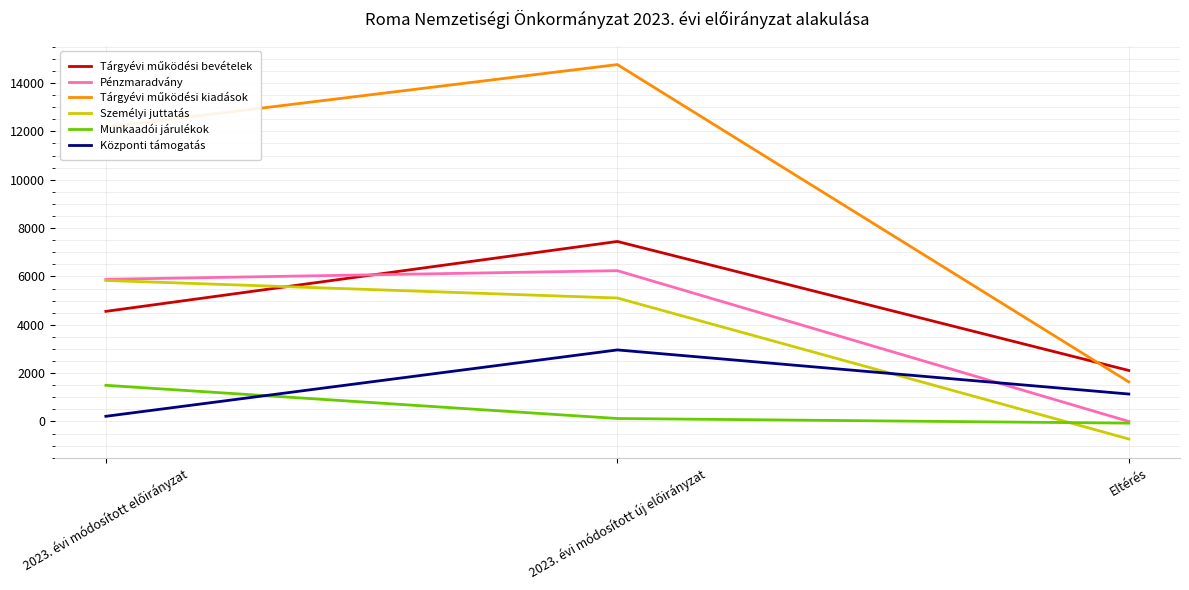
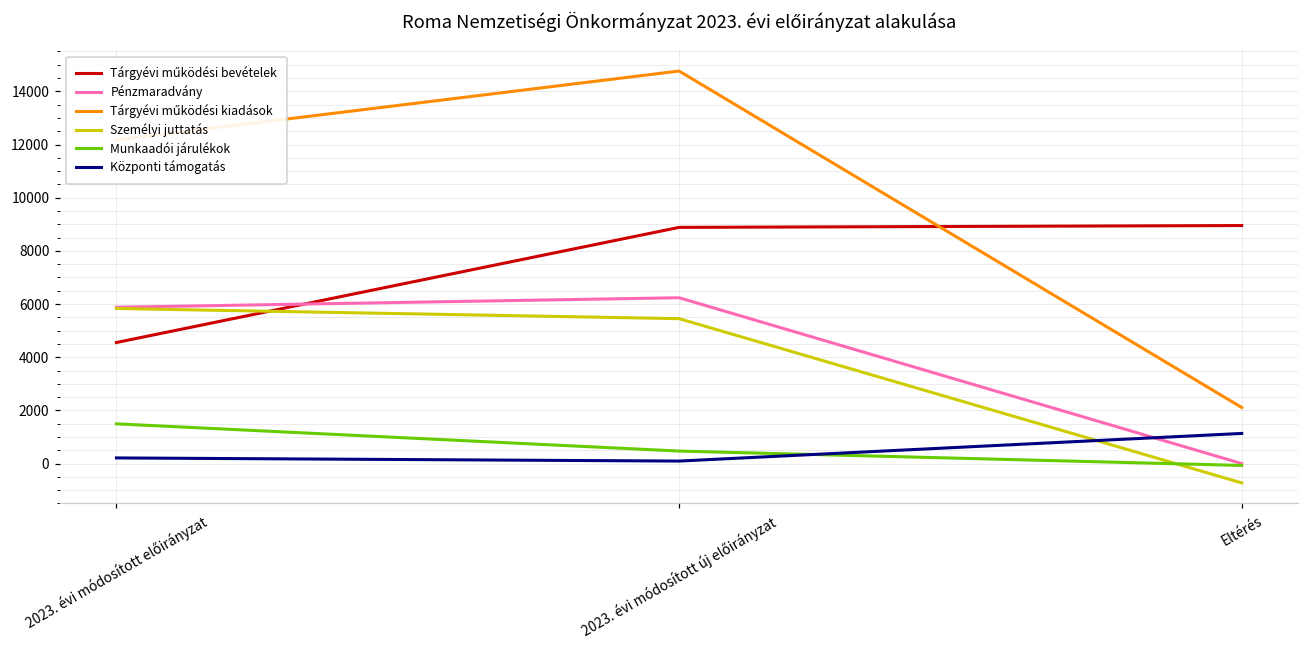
Tárgyévi működési bevételek, 2023. évi módosított új előirányzat: 7400 -> 8900
Személyi juttatás, 2023. évi módosított új előirányzat: 5100 -> 5500
Munkaadói járulékok, 2023. évi módosított új előirányzat: 100 -> 500
Központi támogatás, 2023. évi módosított új előirányzat: 3000 -> 100
Tárgyévi működési bevételek, Eltérés: 2100 -> 9000
Tárgyévi működési kiadások, Eltérés: 1600 -> 2100
